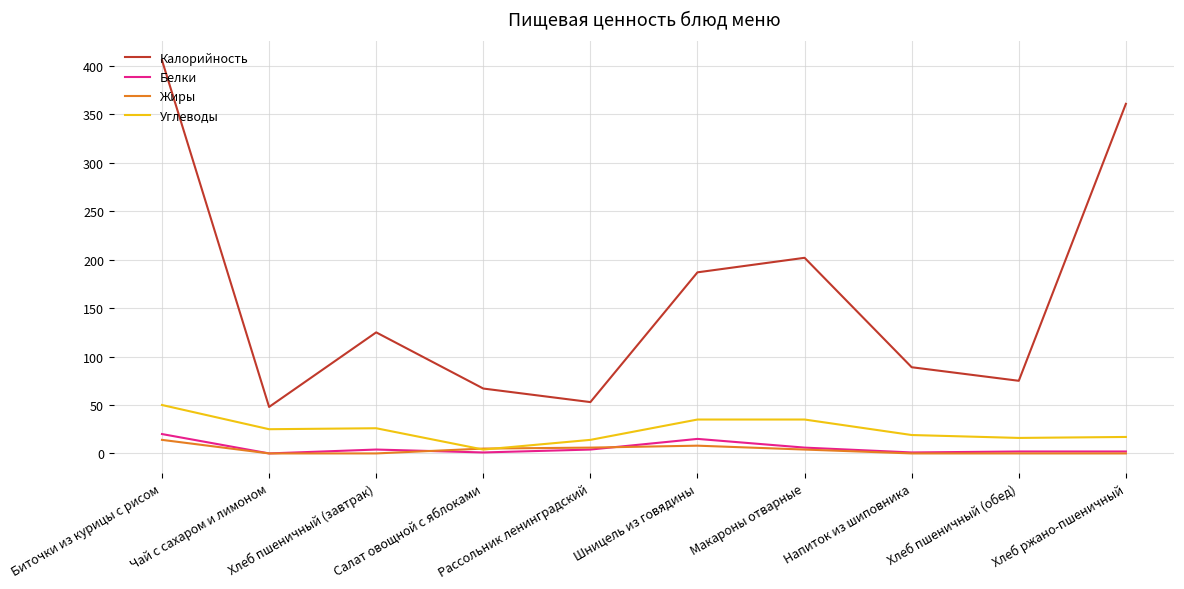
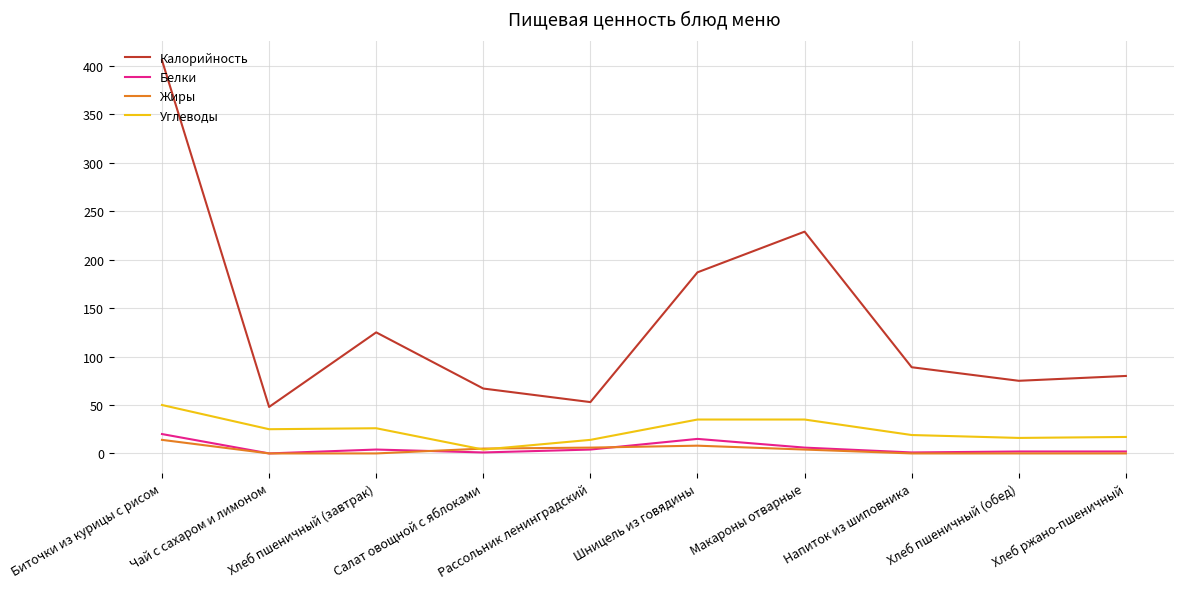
Калорийность, Макароны отварные: 200 -> 230
Калорийность, Хлеб ржано-пшеничный: 360 -> 80
